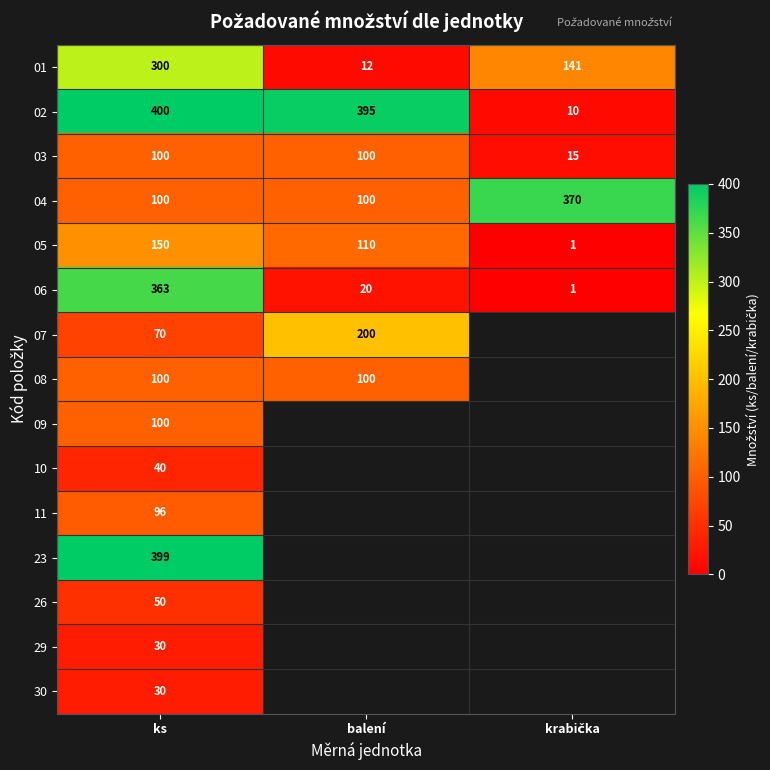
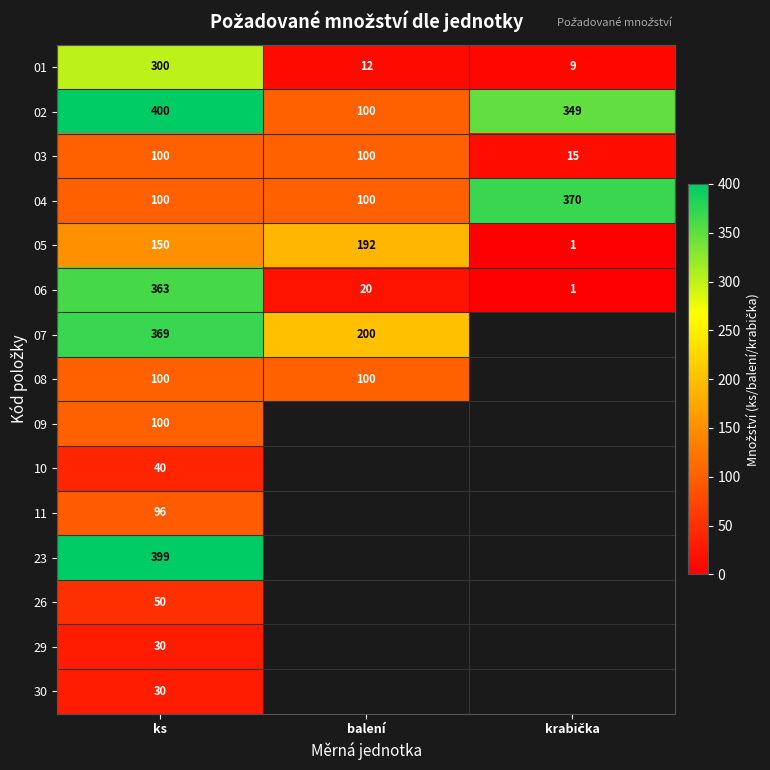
01, krabička: 141 -> 9
02, balení: 395 -> 100
02, krabička: 10 -> 349
05, balení: 110 -> 192
07, ks: 70 -> 369
